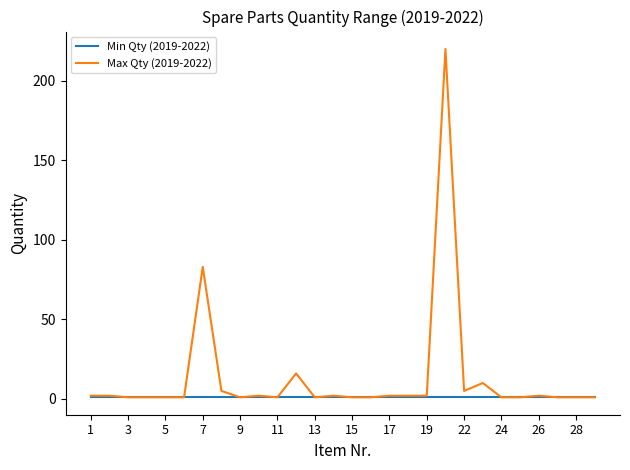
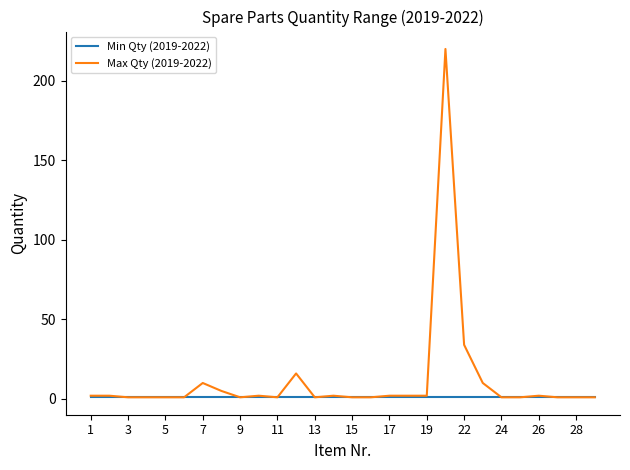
Max Qty (2019-2022), 7: 83 -> 10
Max Qty (2019-2022), 22: 5 -> 34
